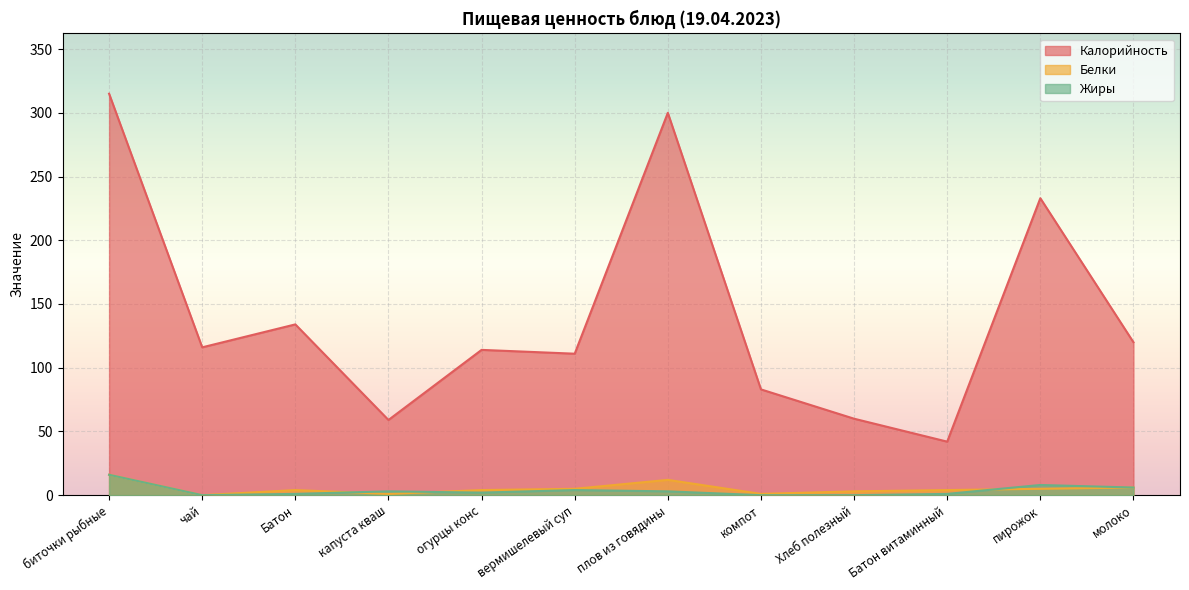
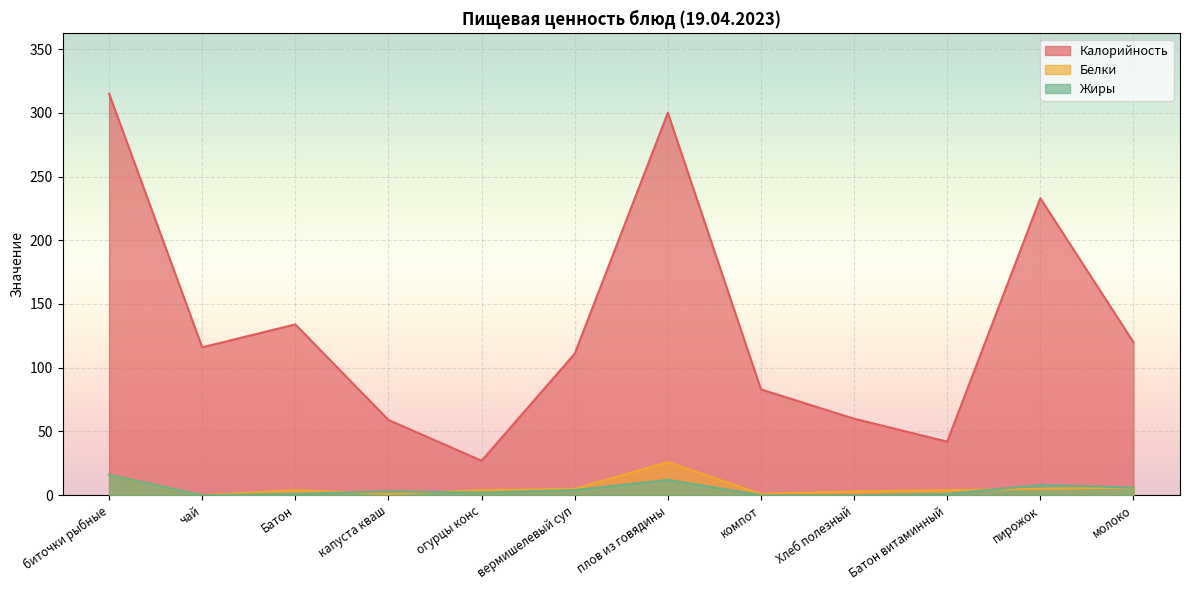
Калорийность, огурцы конс: 114 -> 27
Белки, плов из говядины: 12 -> 26
Жиры, плов из говядины: 3 -> 12
